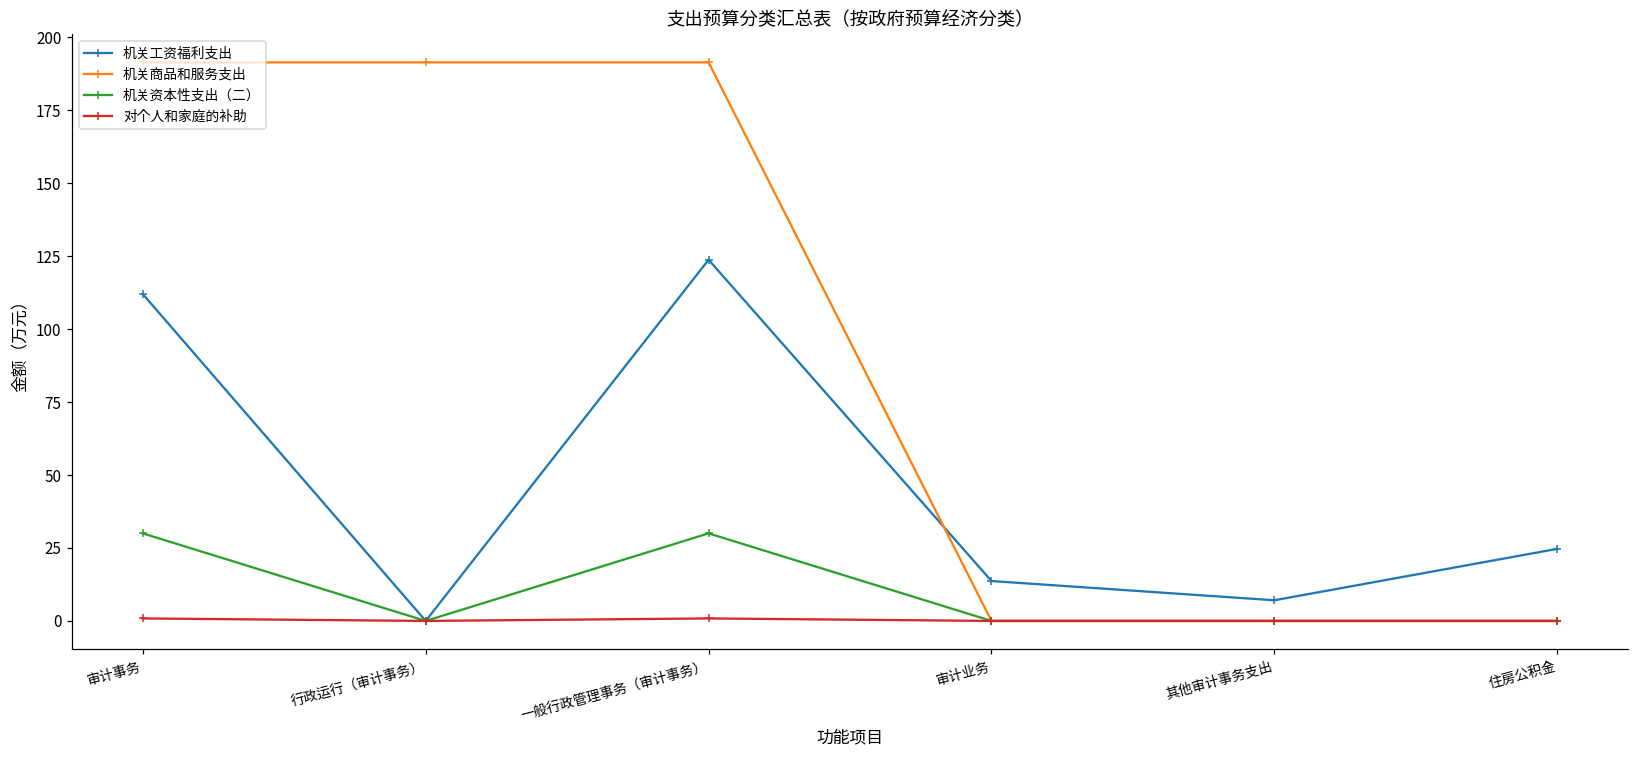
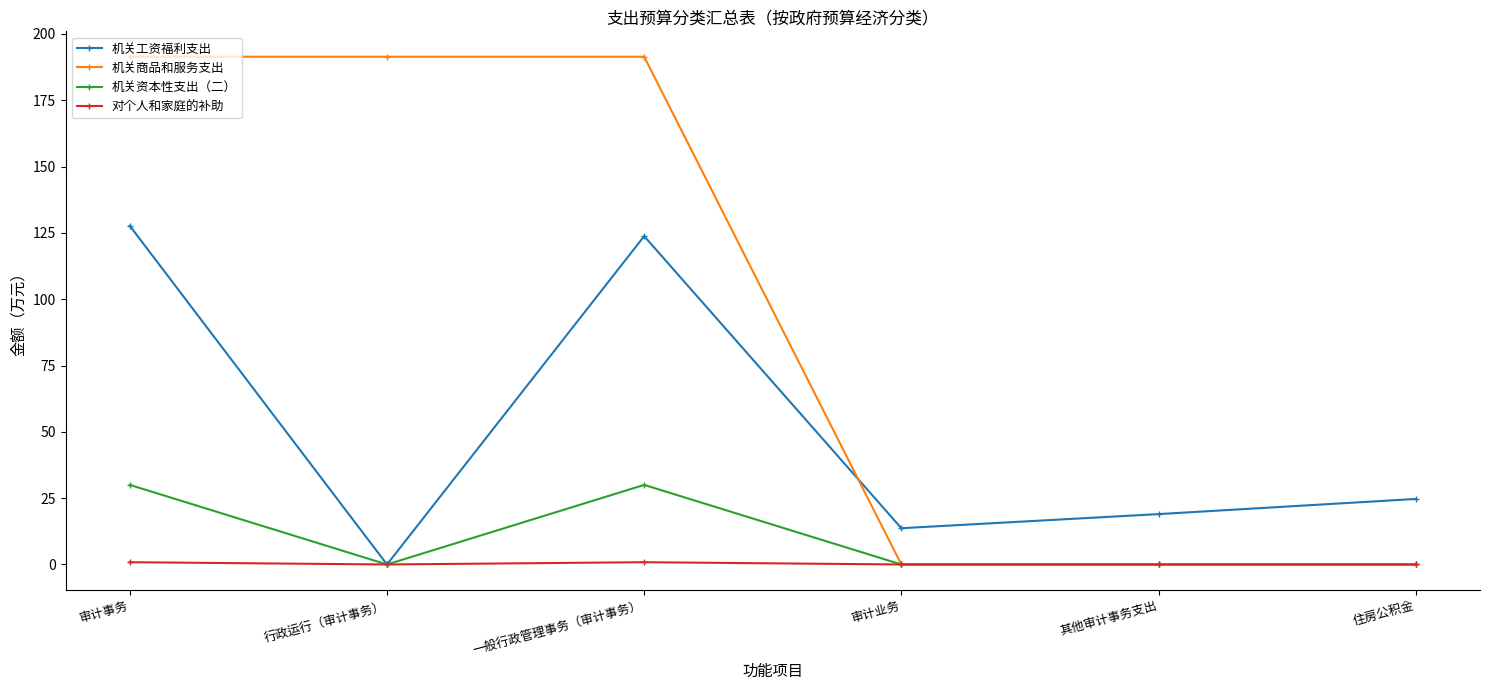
机关工资福利支出, 审计事务: 112 -> 128
机关工资福利支出, 其他审计事务支出: 7 -> 19
